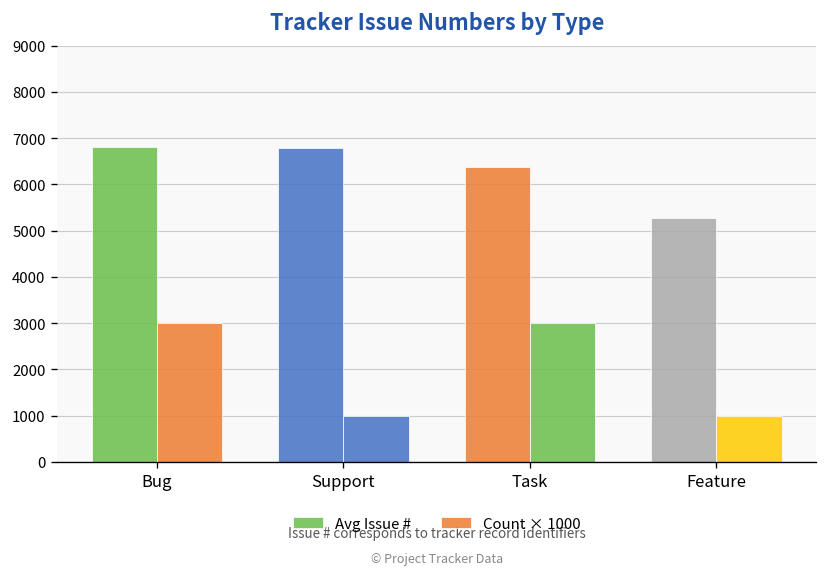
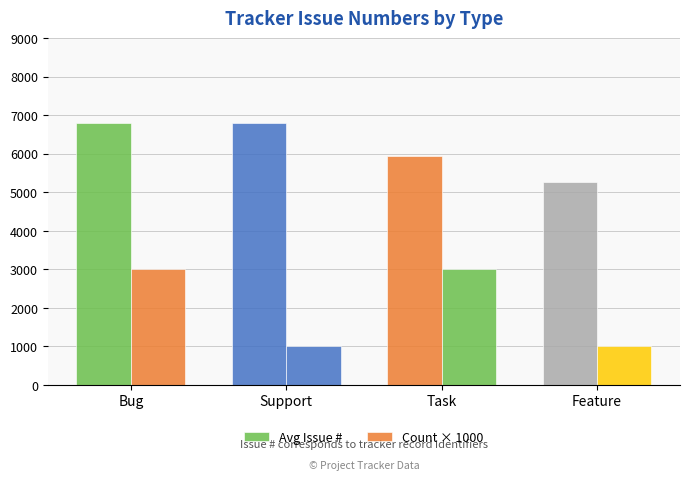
Avg Issue #, Task: 6400 -> 5900
